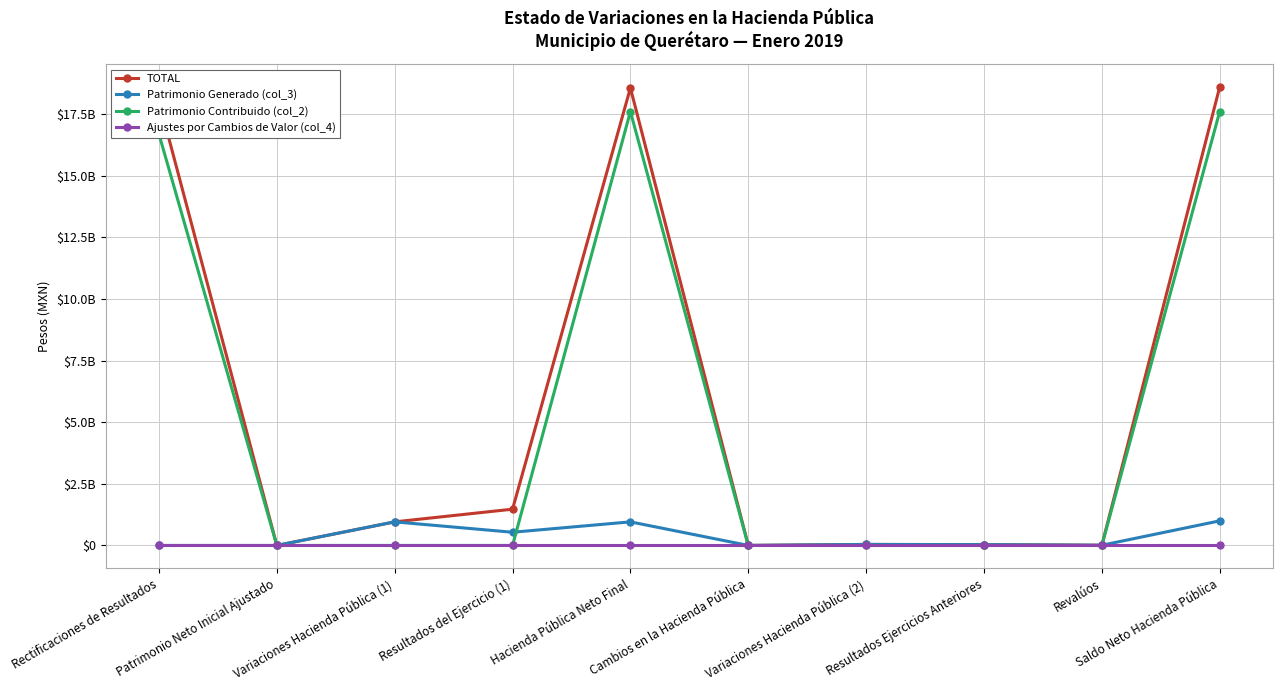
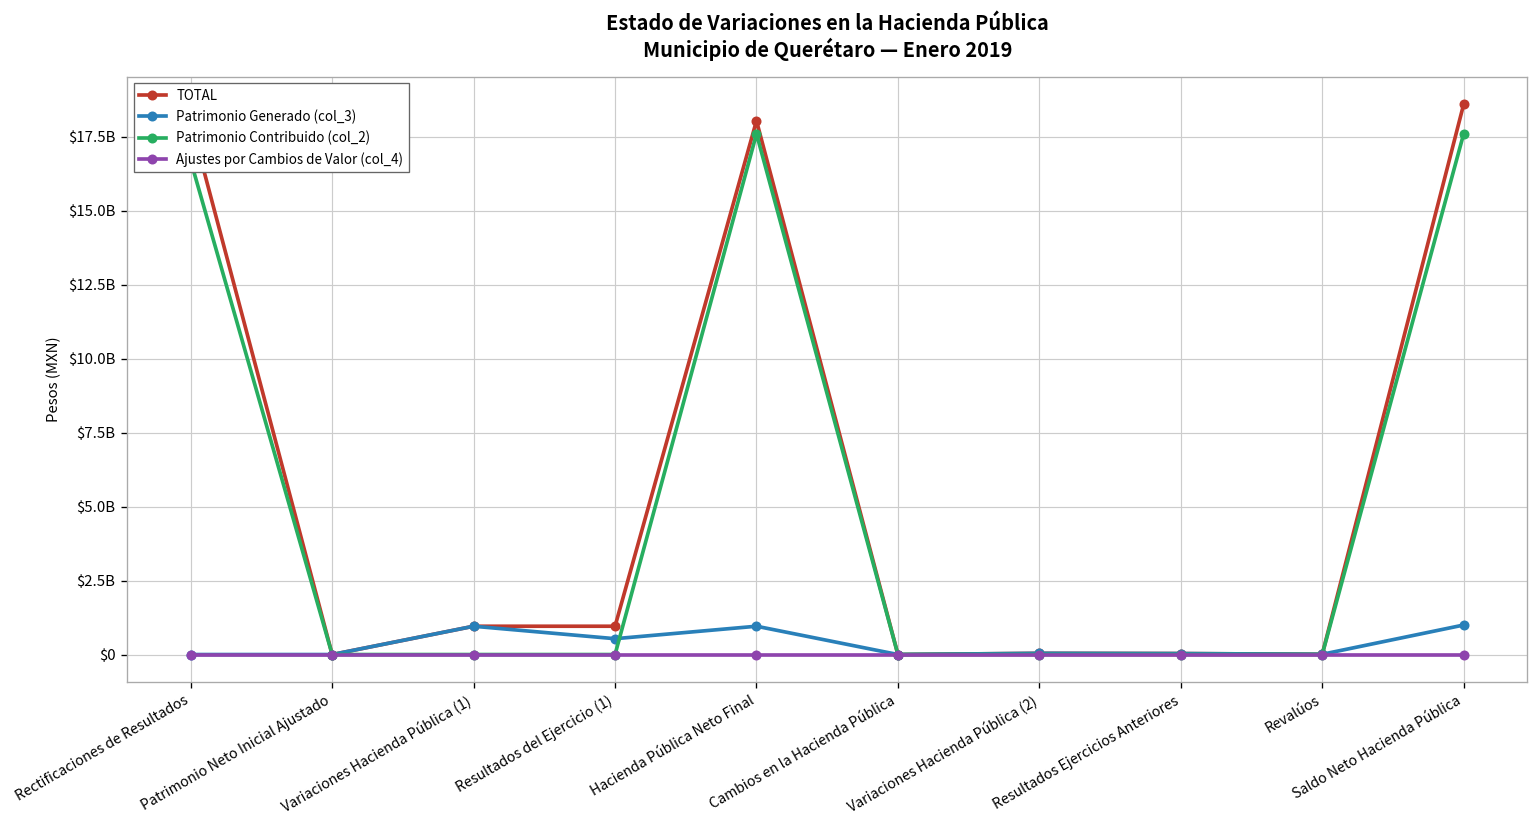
TOTAL, Resultados del Ejercicio (1): $1500000000 -> $1000000000
TOTAL, Hacienda Pública Neto Final: $18600000000 -> $18000000000
